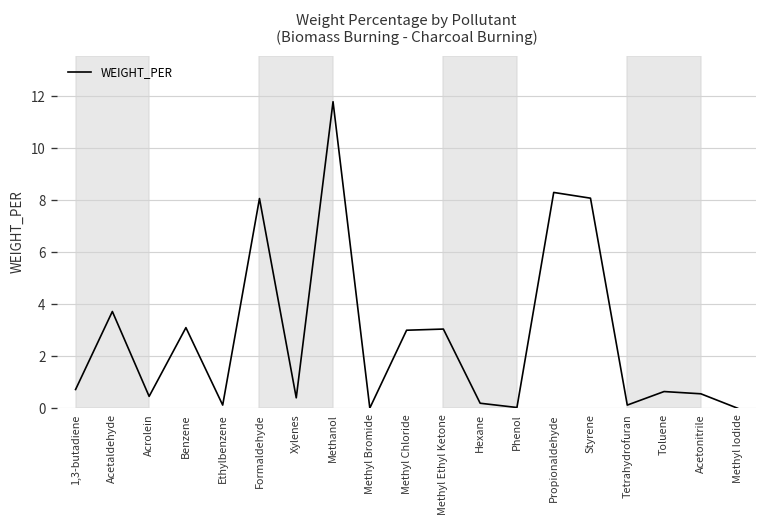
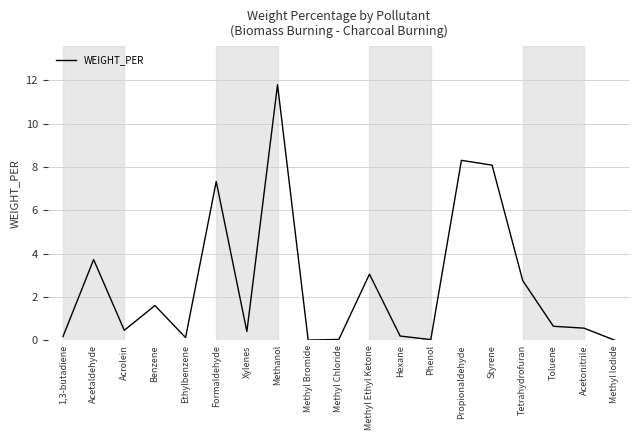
1,3-butadiene: 0.7 -> 0.2
Benzene: 3.1 -> 1.6
Formaldehyde: 8.1 -> 7.3
Methyl Chloride: 3.0 -> 0.0
Tetrahydrofuran: 0.1 -> 2.8
